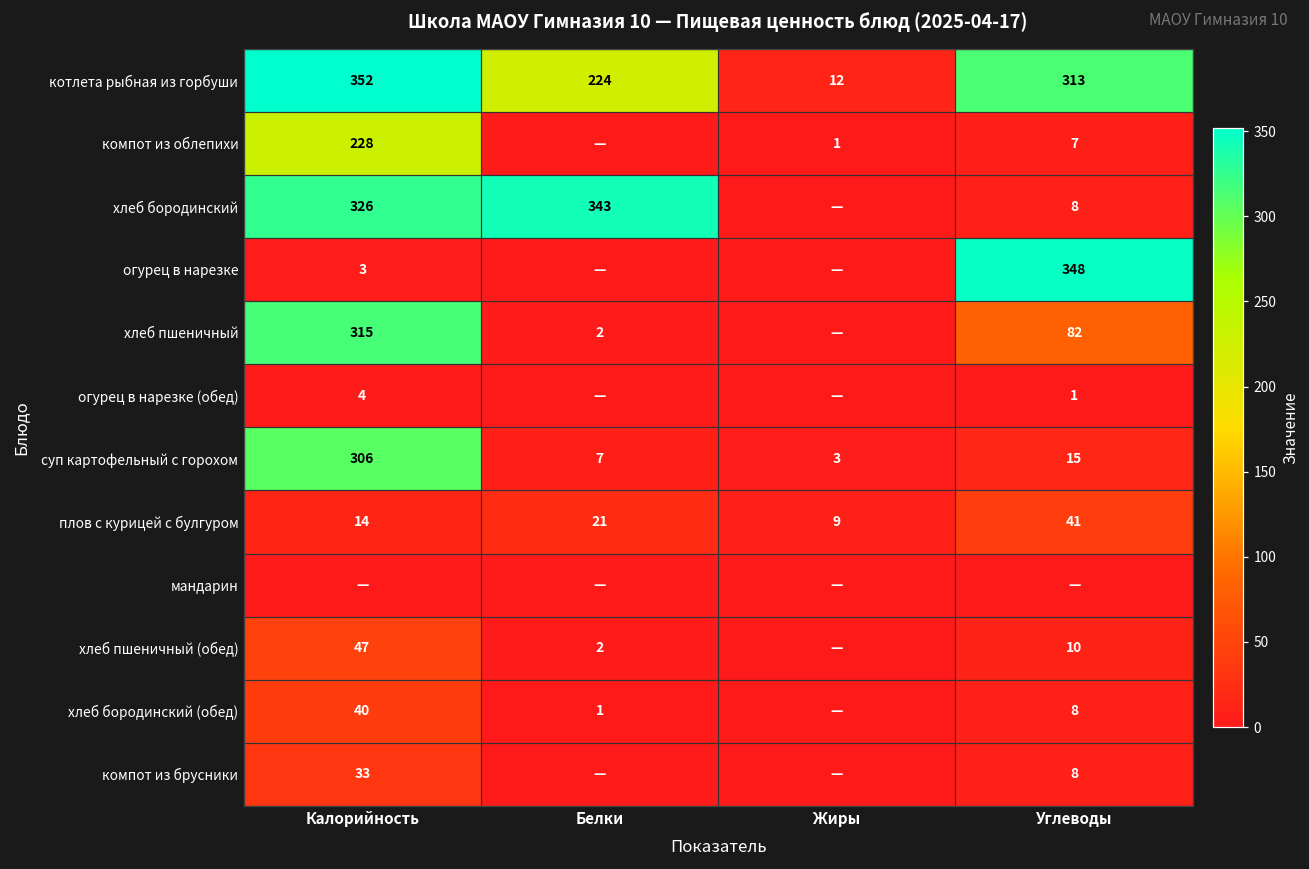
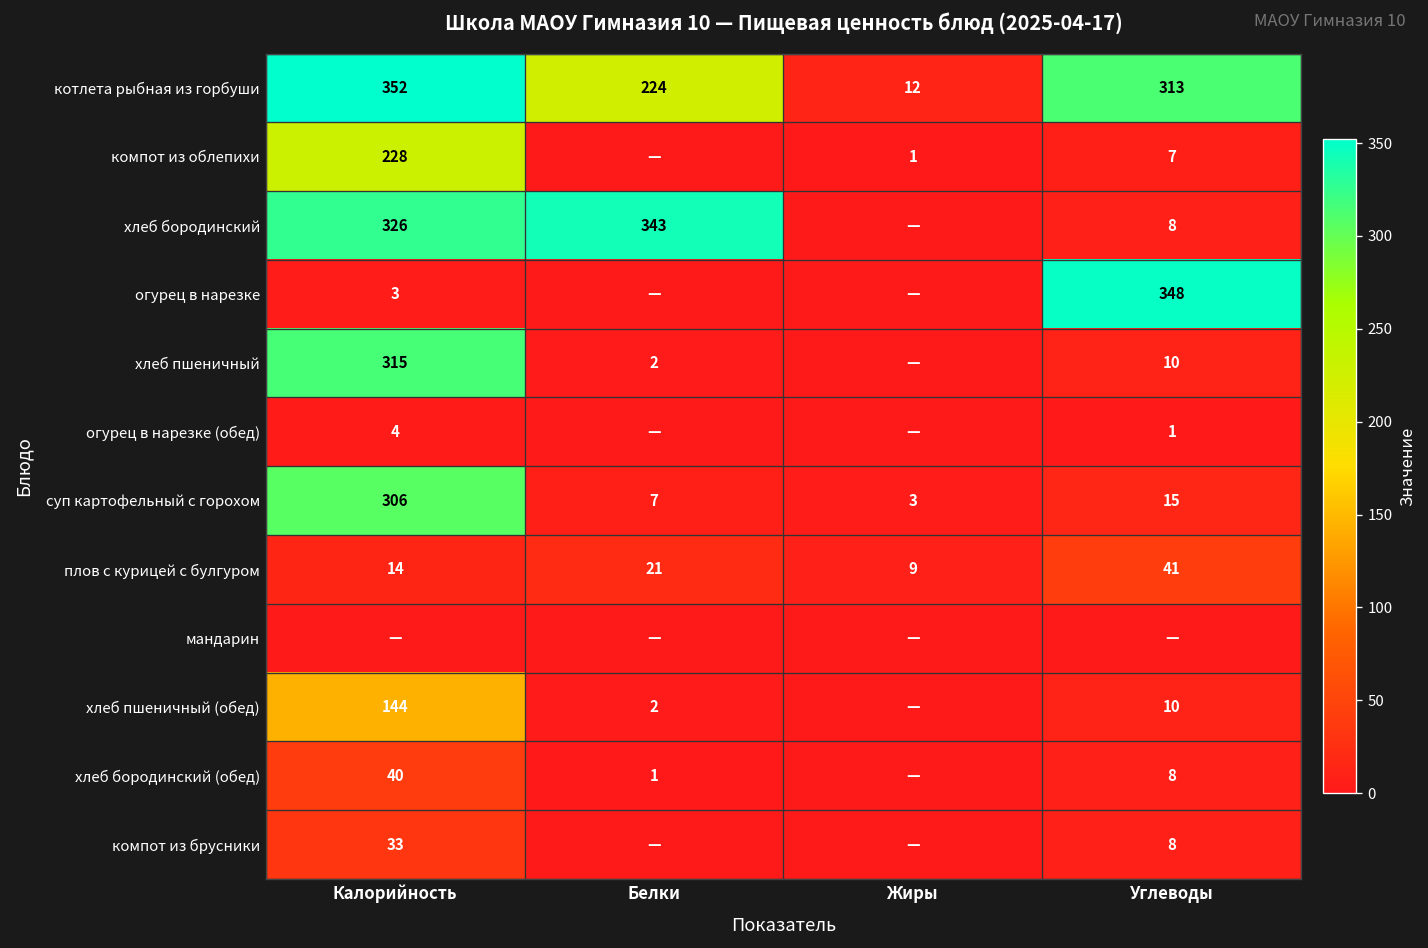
хлеб пшеничный, Углеводы: 82 -> 10
хлеб пшеничный (обед), Калорийность: 47 -> 144
